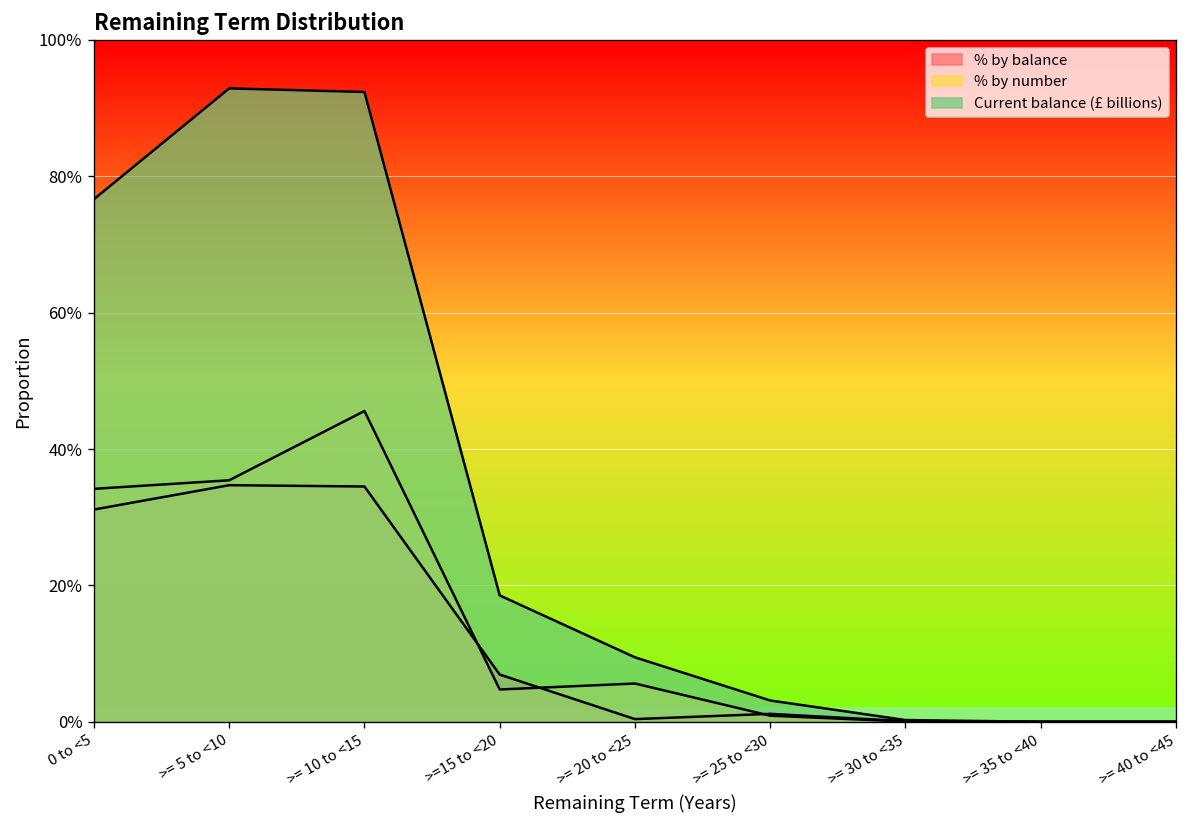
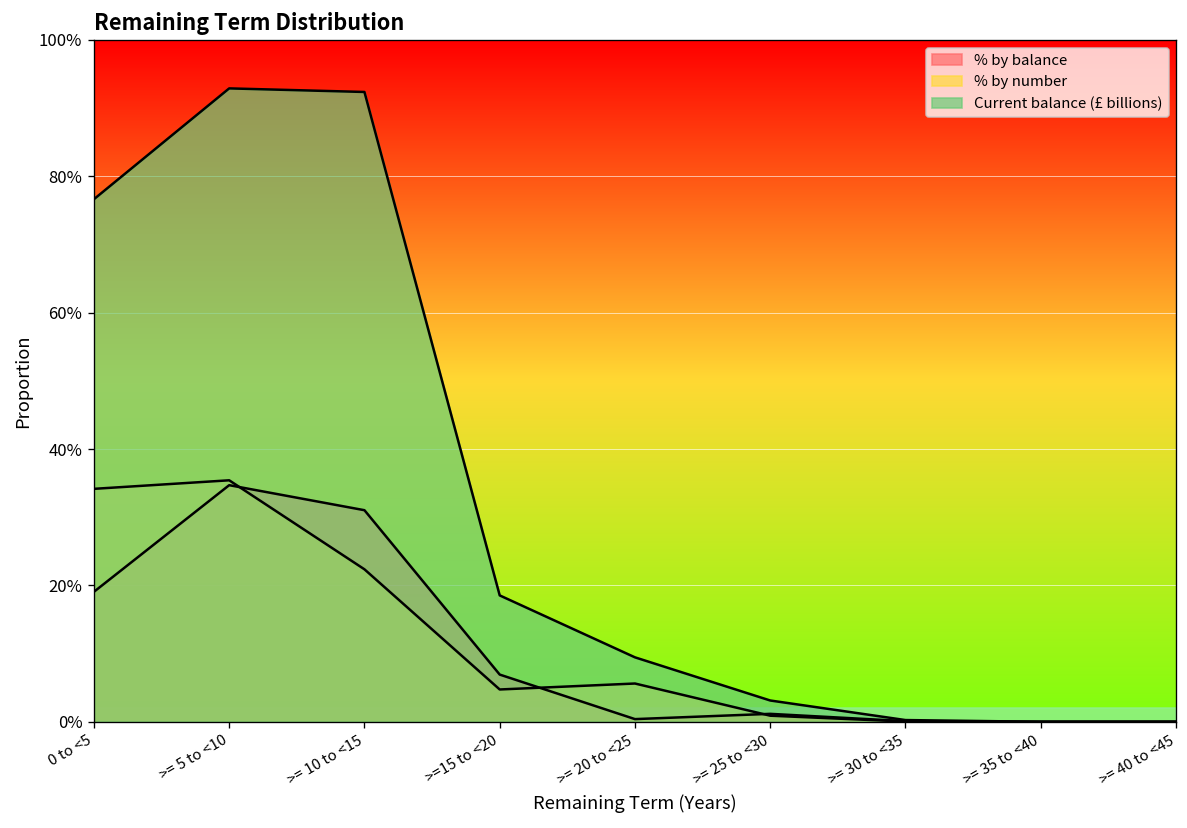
% by balance, 0 to <5: 31% -> 19%
% by balance, >= 10 to <15: 35% -> 31%
% by number, >= 10 to <15: 46% -> 22%
